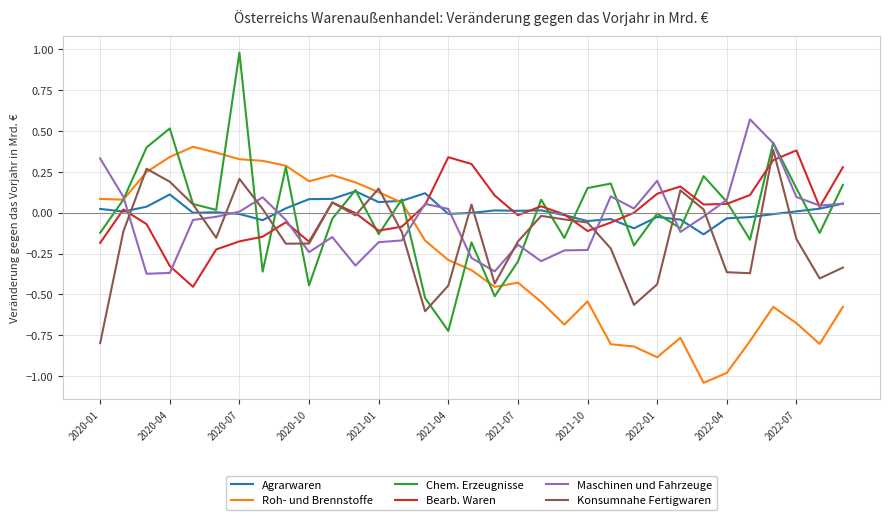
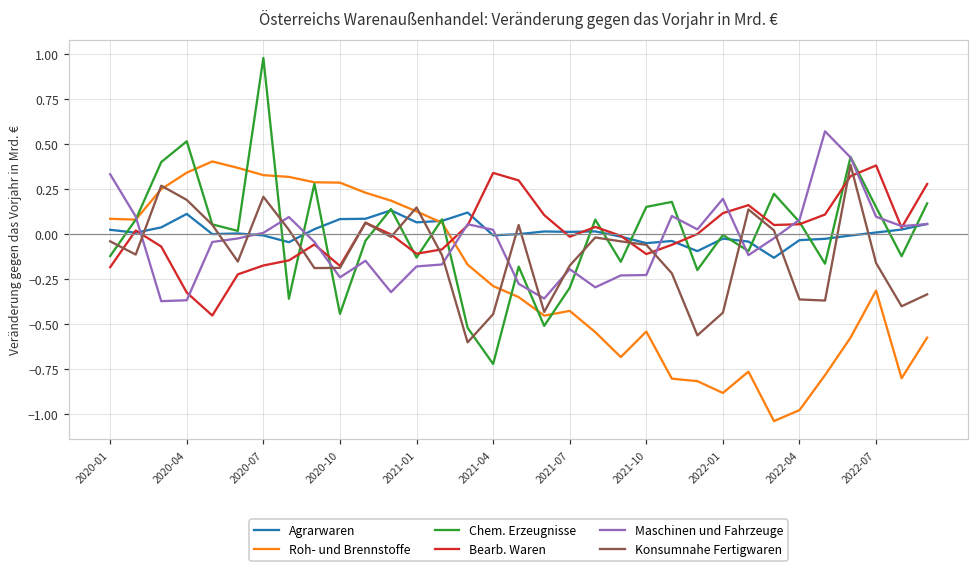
Konsumnahe Fertigwaren, 2020-01: -0.80 -> -0.04
Roh- und Brennstoffe, 2020-10: 0.19 -> 0.29
Roh- und Brennstoffe, 2022-07: -0.68 -> -0.31
